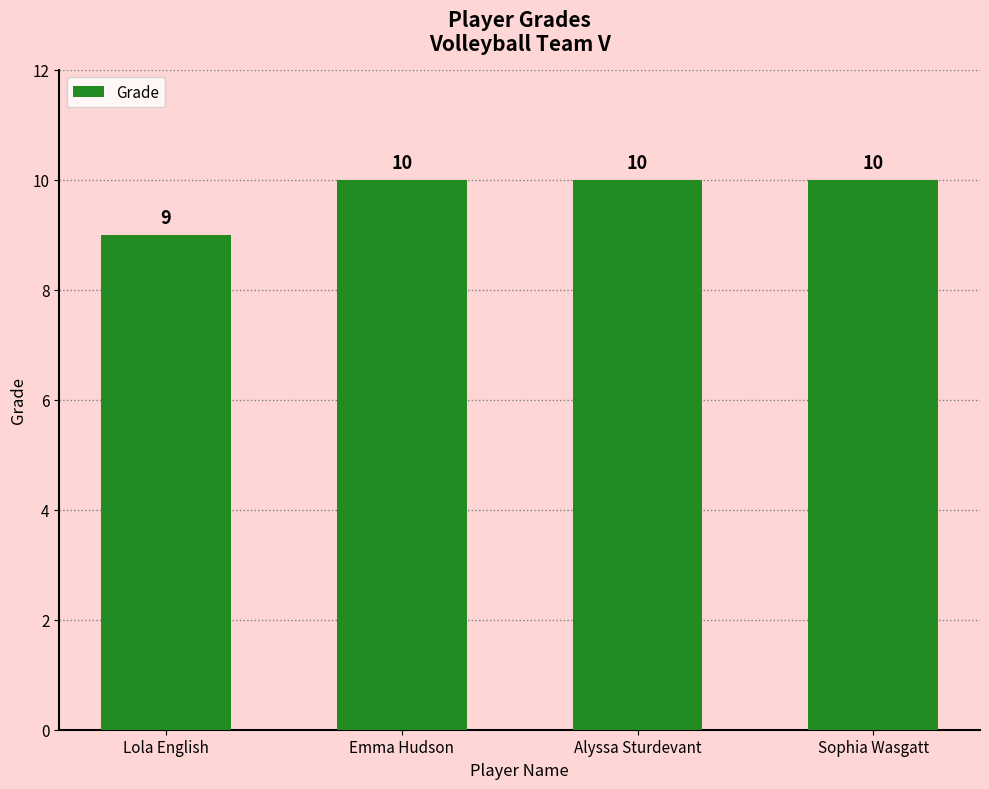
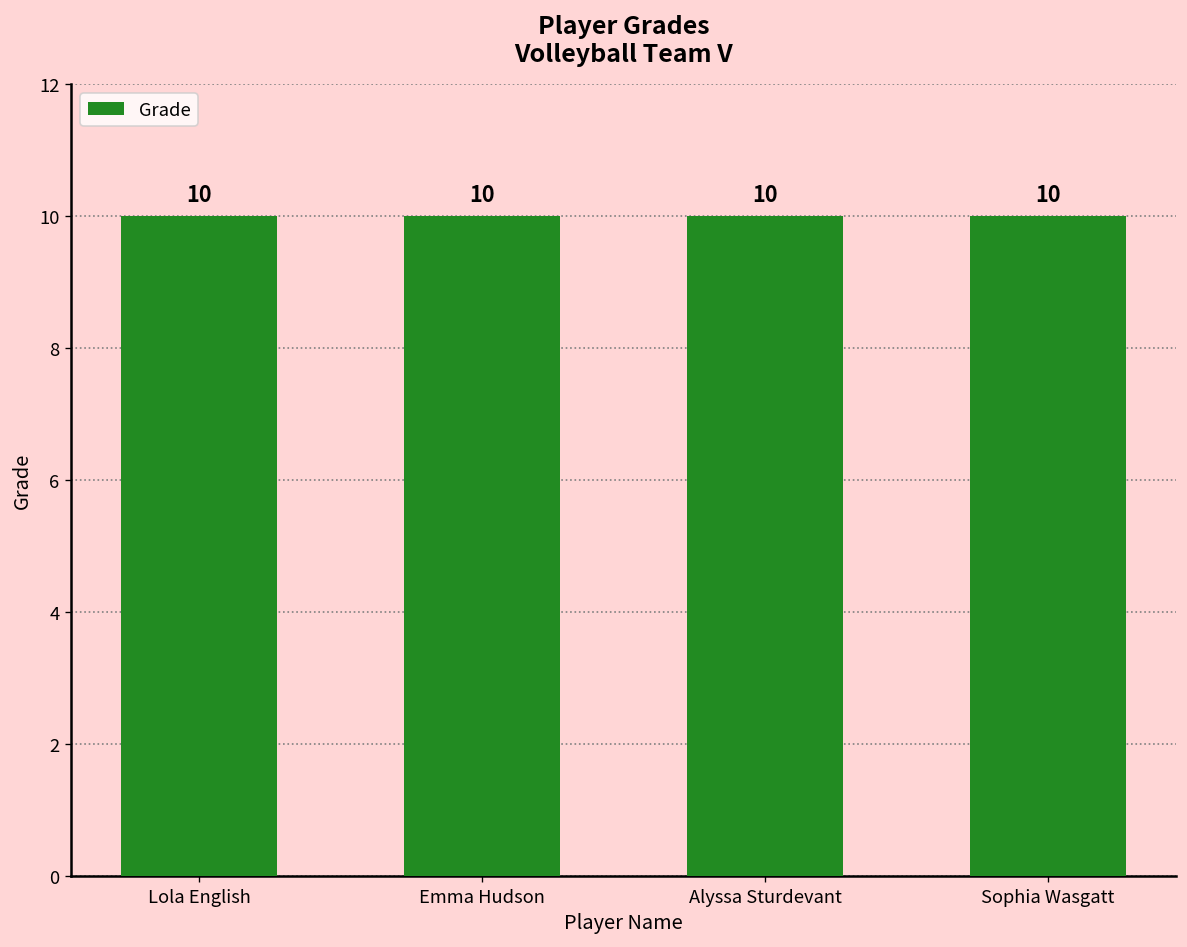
Lola English: 9 -> 10
